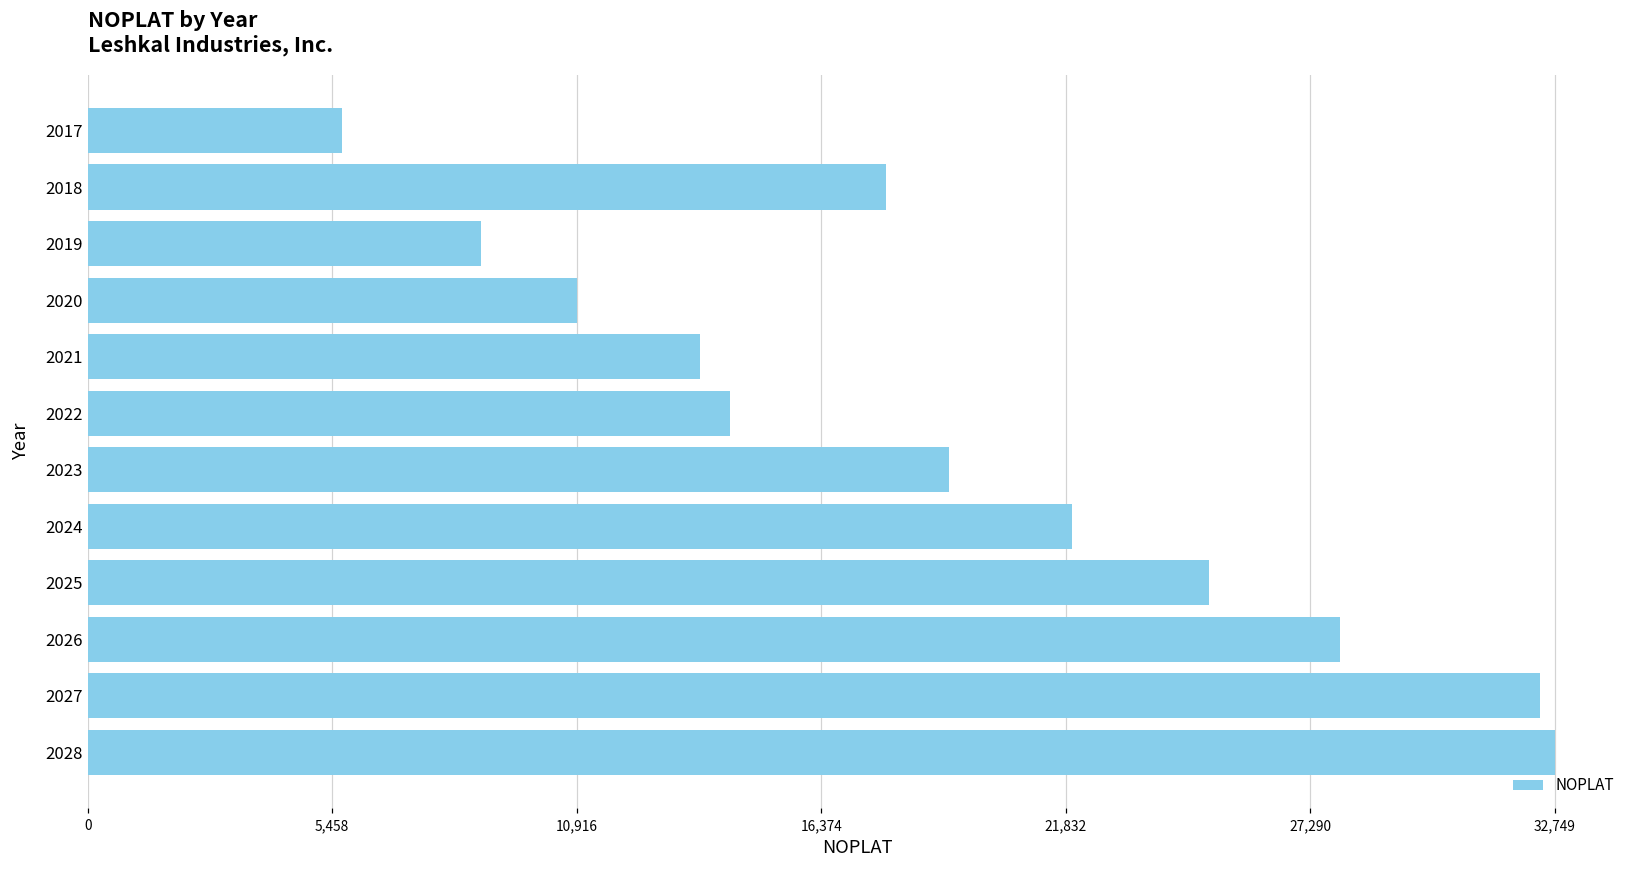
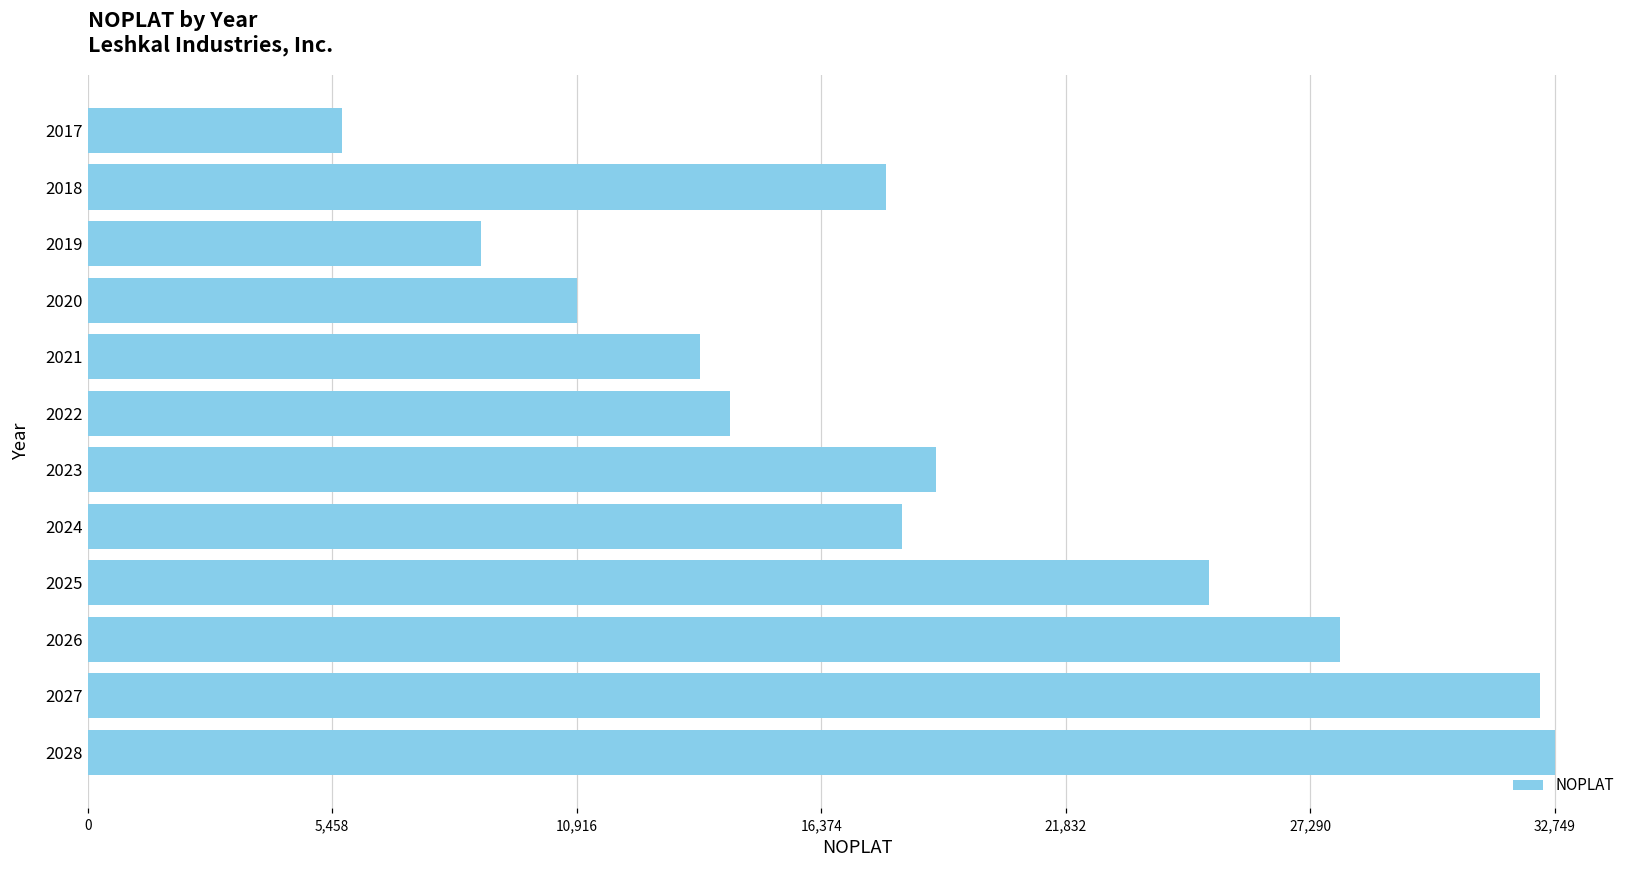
2023: 19,200 -> 18,900
2024: 22,000 -> 18,200
